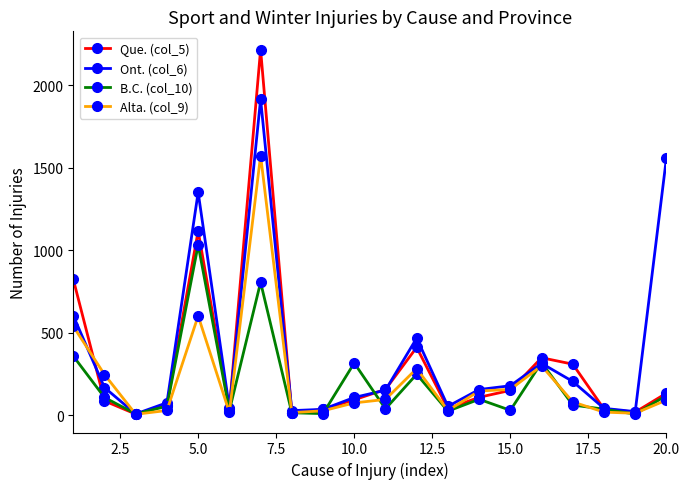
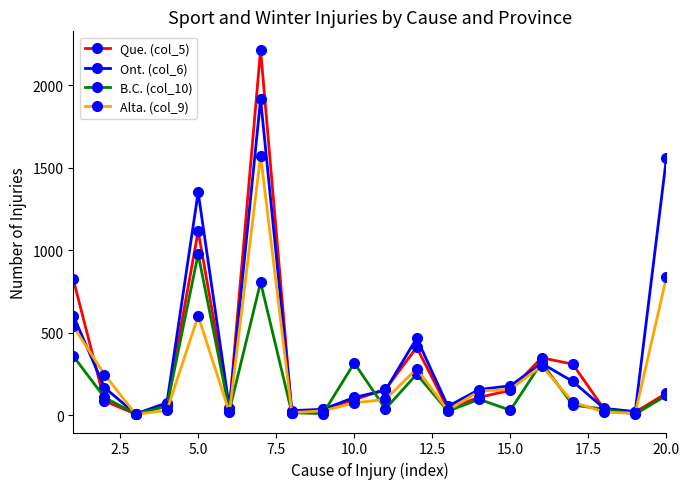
B.C. (col_10), 5.0: 1030 -> 980
Alta. (col_9), 20.0: 90 -> 840
